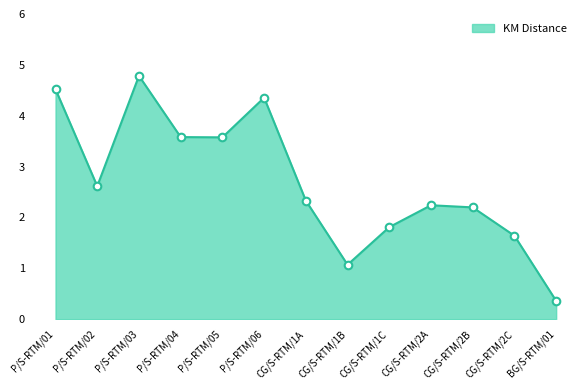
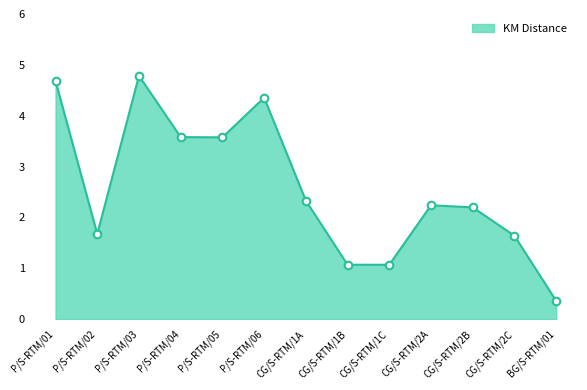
P/S-RTM/01: 4.5 -> 4.7
P/S-RTM/02: 2.6 -> 1.7
CG/S-RTM/1C: 1.8 -> 1.1
